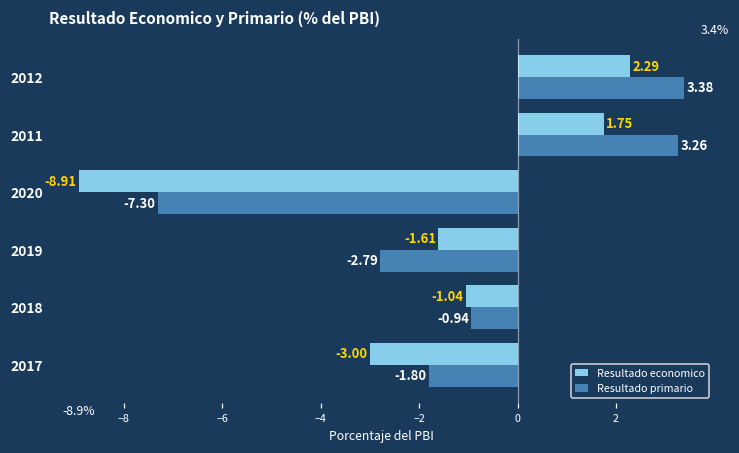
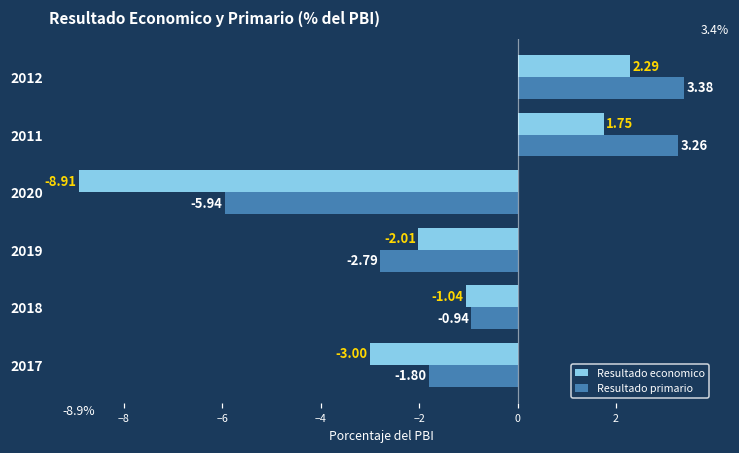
Resultado primario, 2020: -7.30 -> -5.94
Resultado economico, 2019: -1.61 -> -2.01
